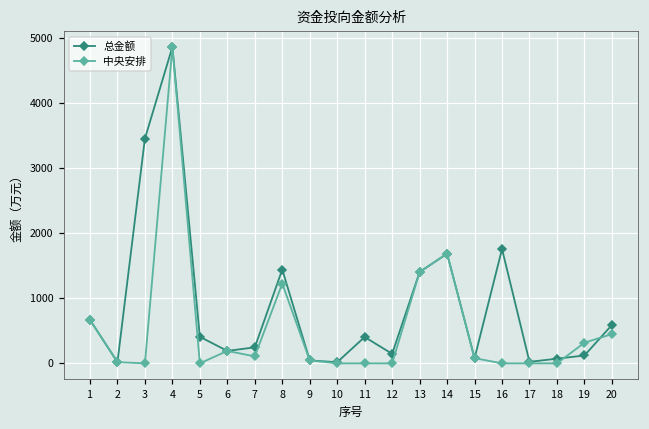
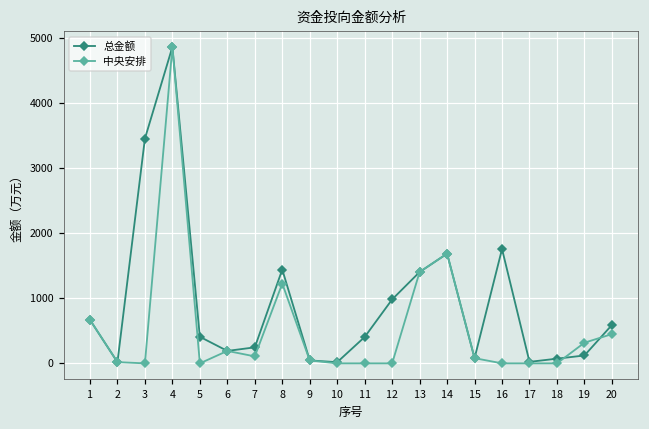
总金额, 12: 100 -> 1000
